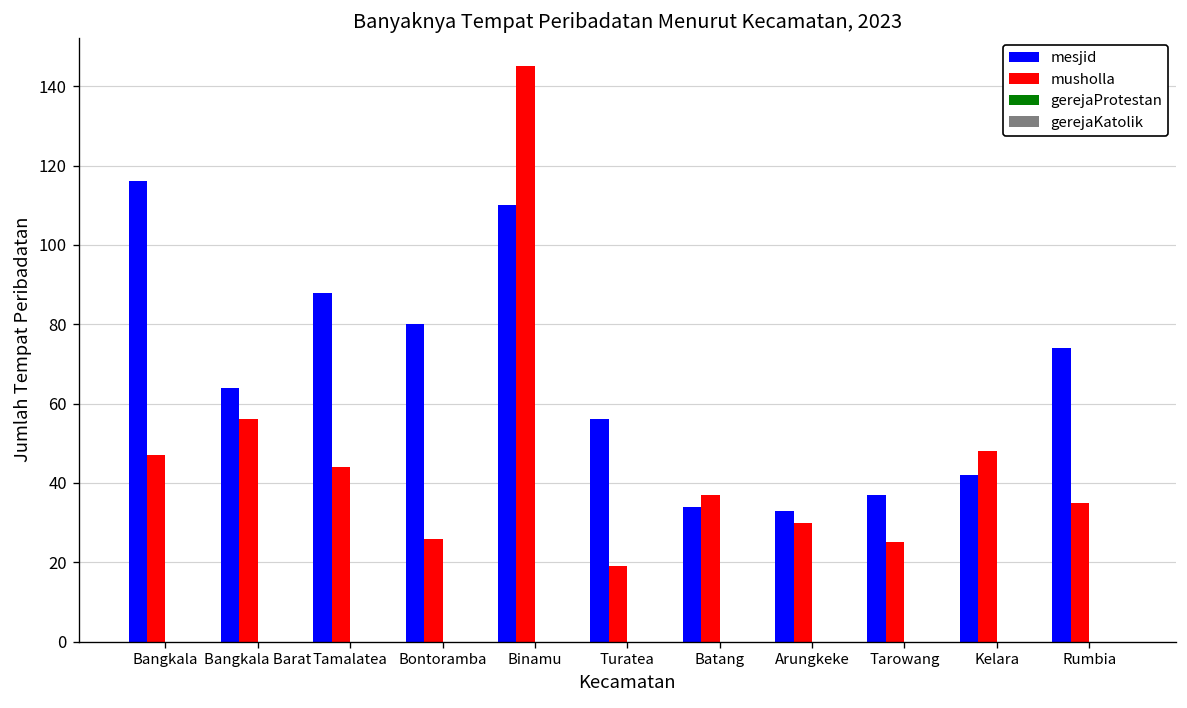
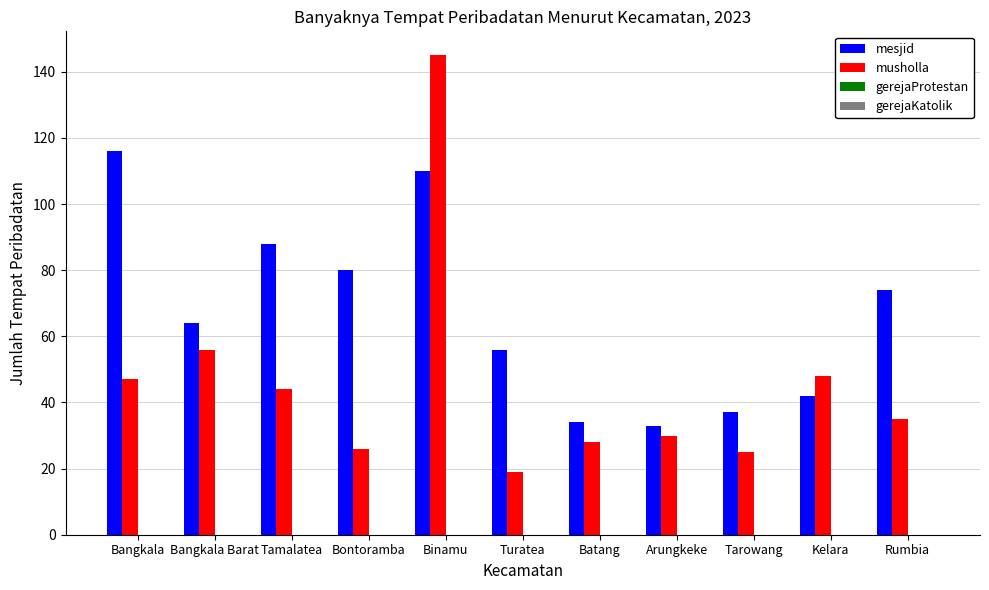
musholla, Batang: 37 -> 28
